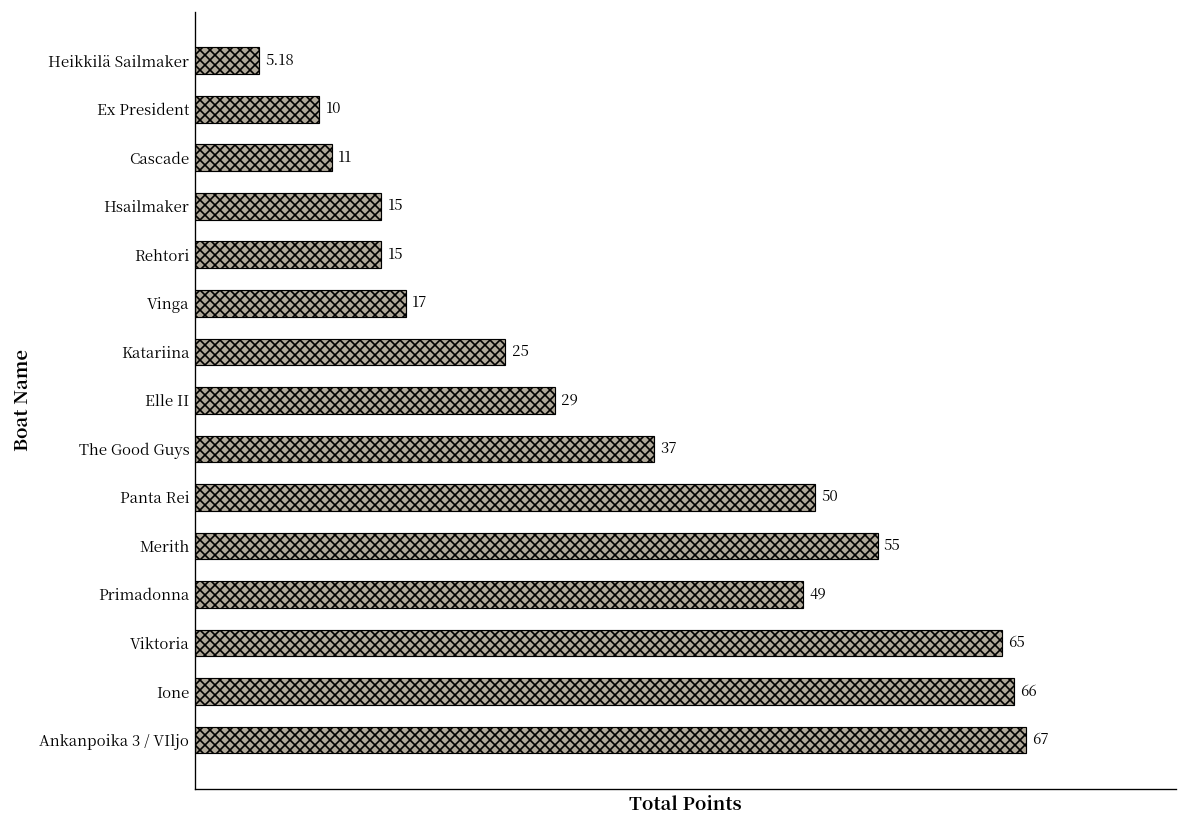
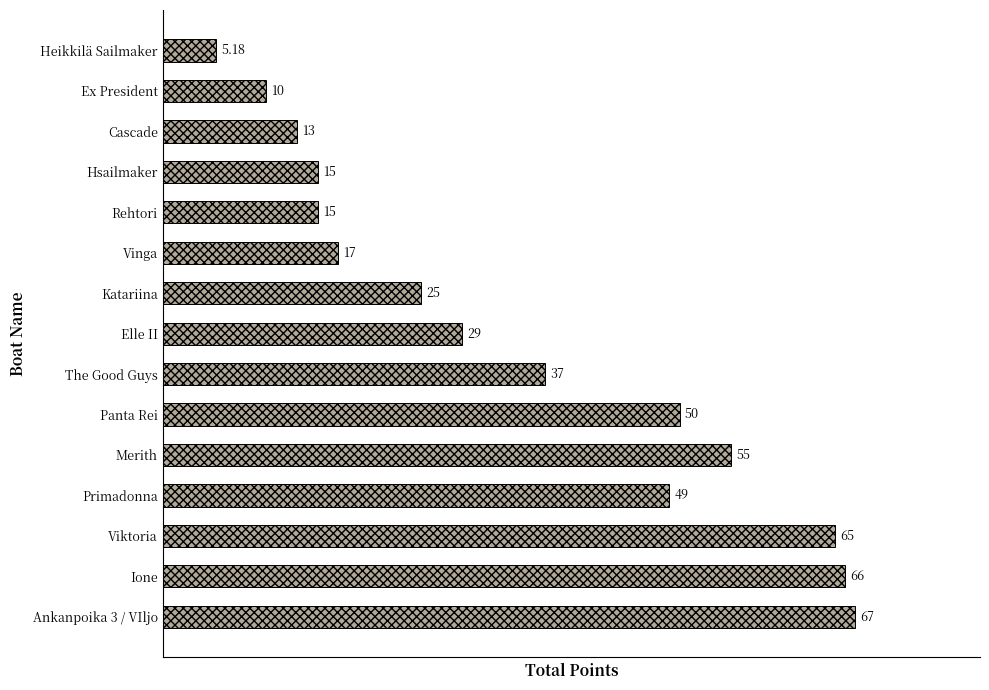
Cascade: 11 -> 13
